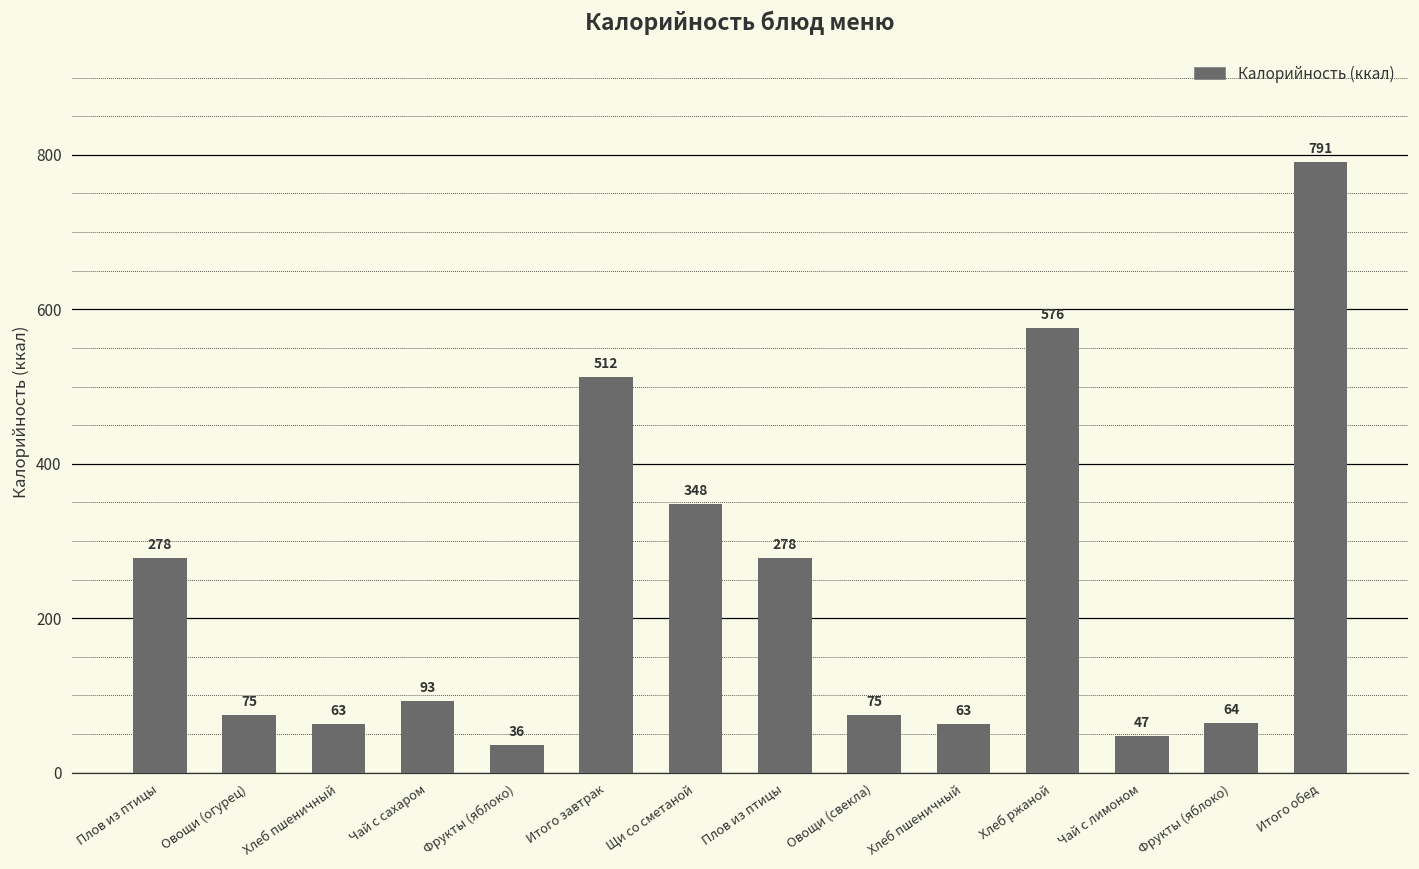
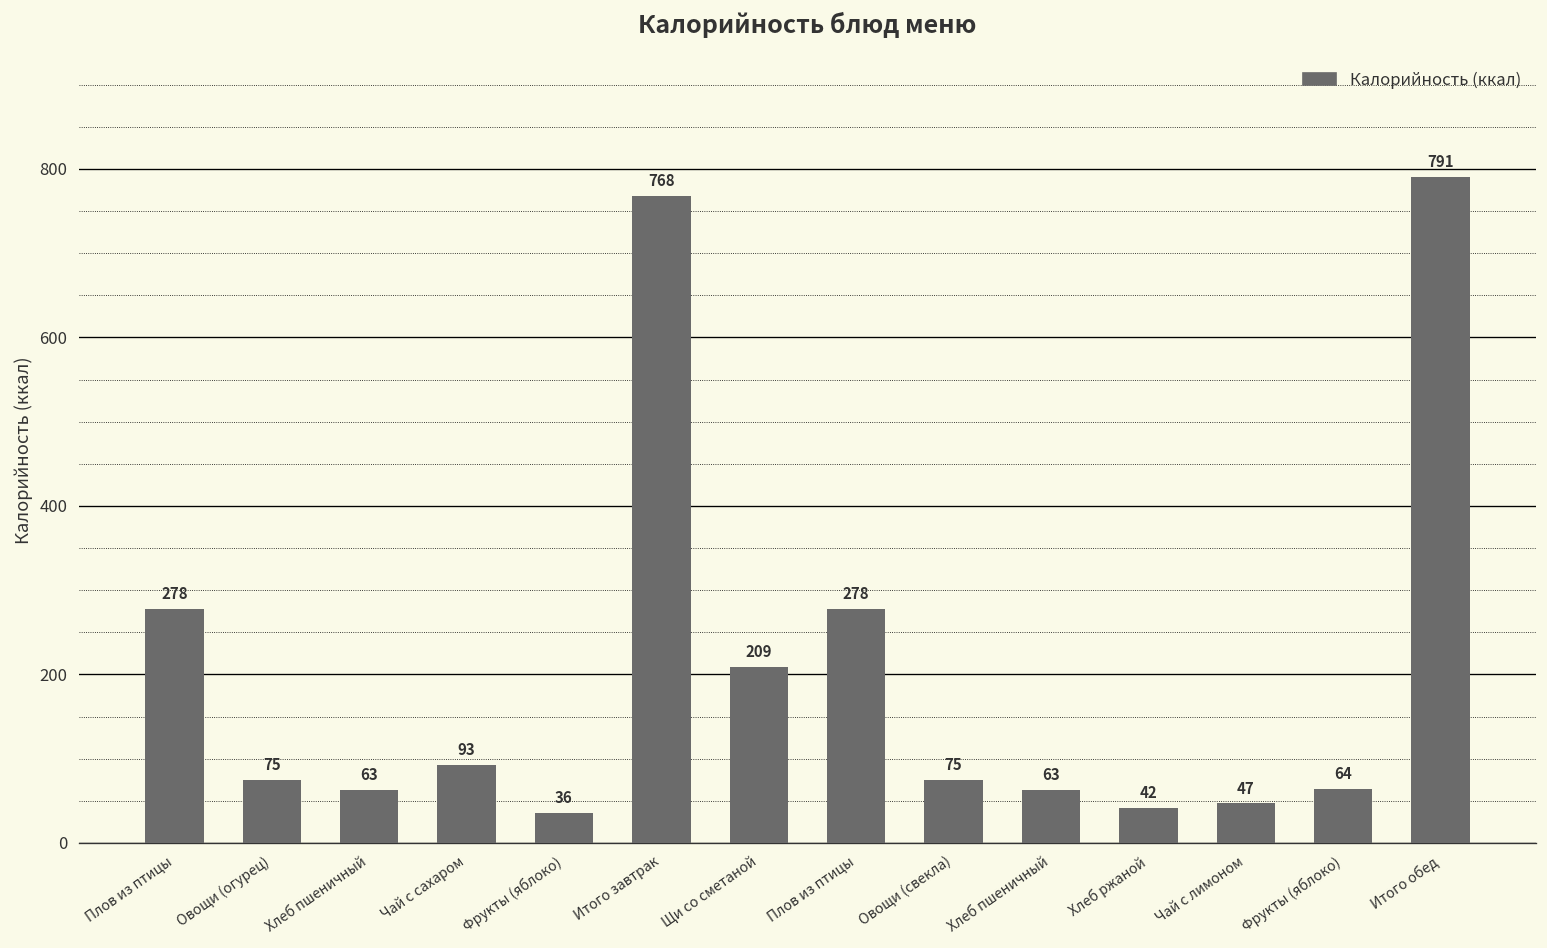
Итого завтрак: 512 -> 768
Щи со сметаной: 348 -> 209
Хлеб ржаной: 576 -> 42
